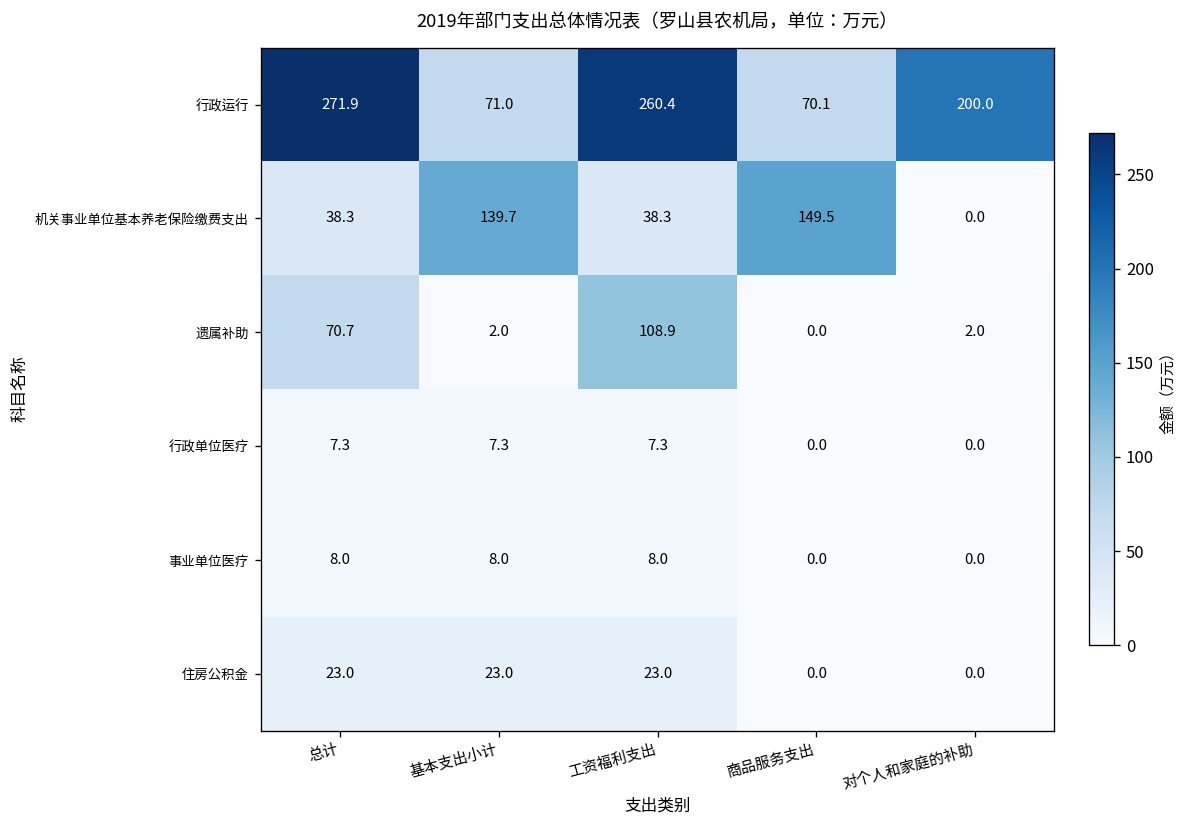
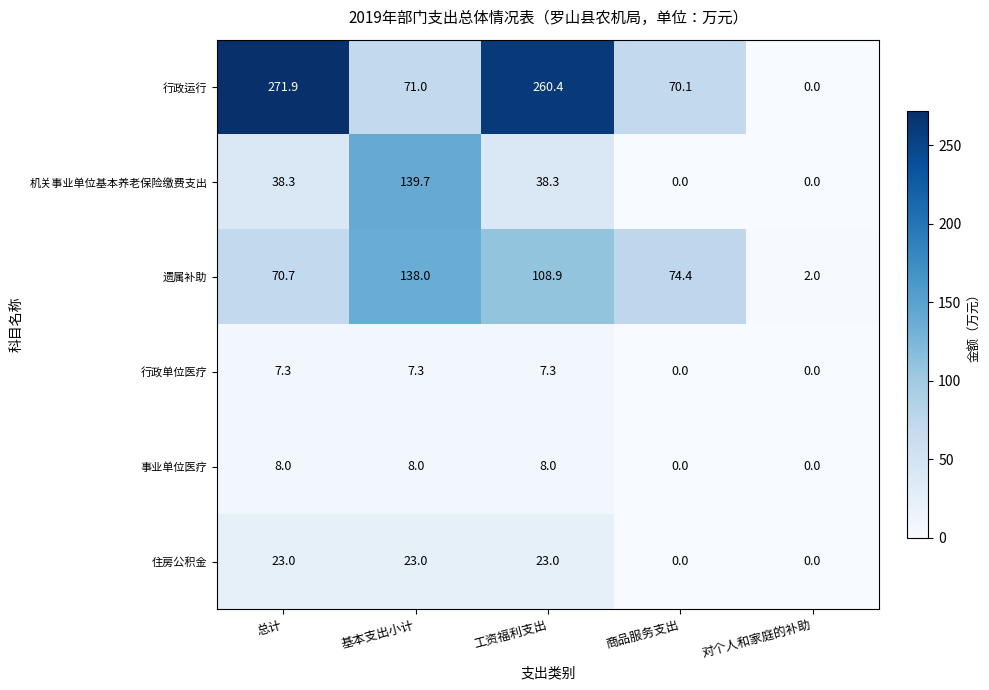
行政运行, 对个人和家庭的补助: 200.0 -> 0.0
机关事业单位基本养老保险缴费支出, 商品服务支出: 149.5 -> 0.0
遗属补助, 基本支出小计: 2.0 -> 138.0
遗属补助, 商品服务支出: 0.0 -> 74.4
